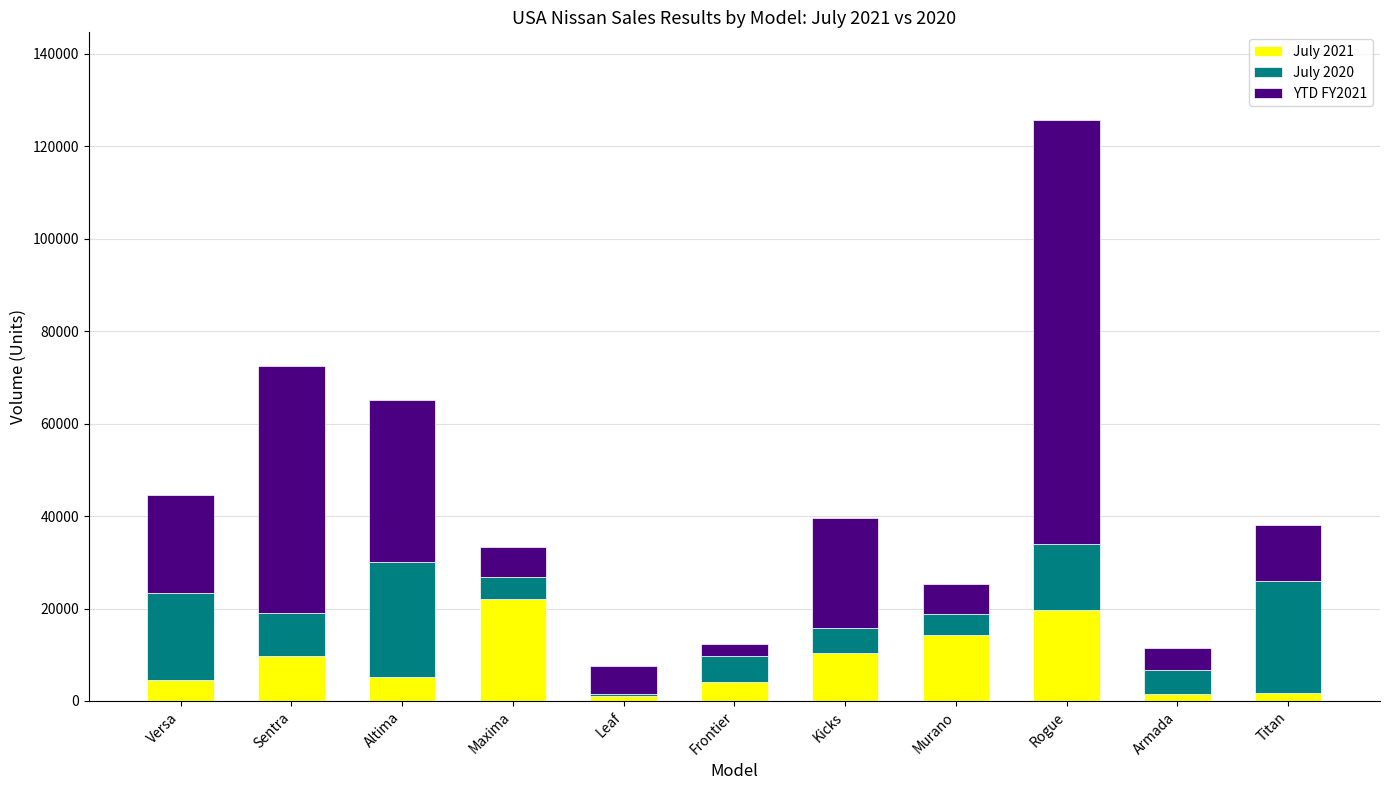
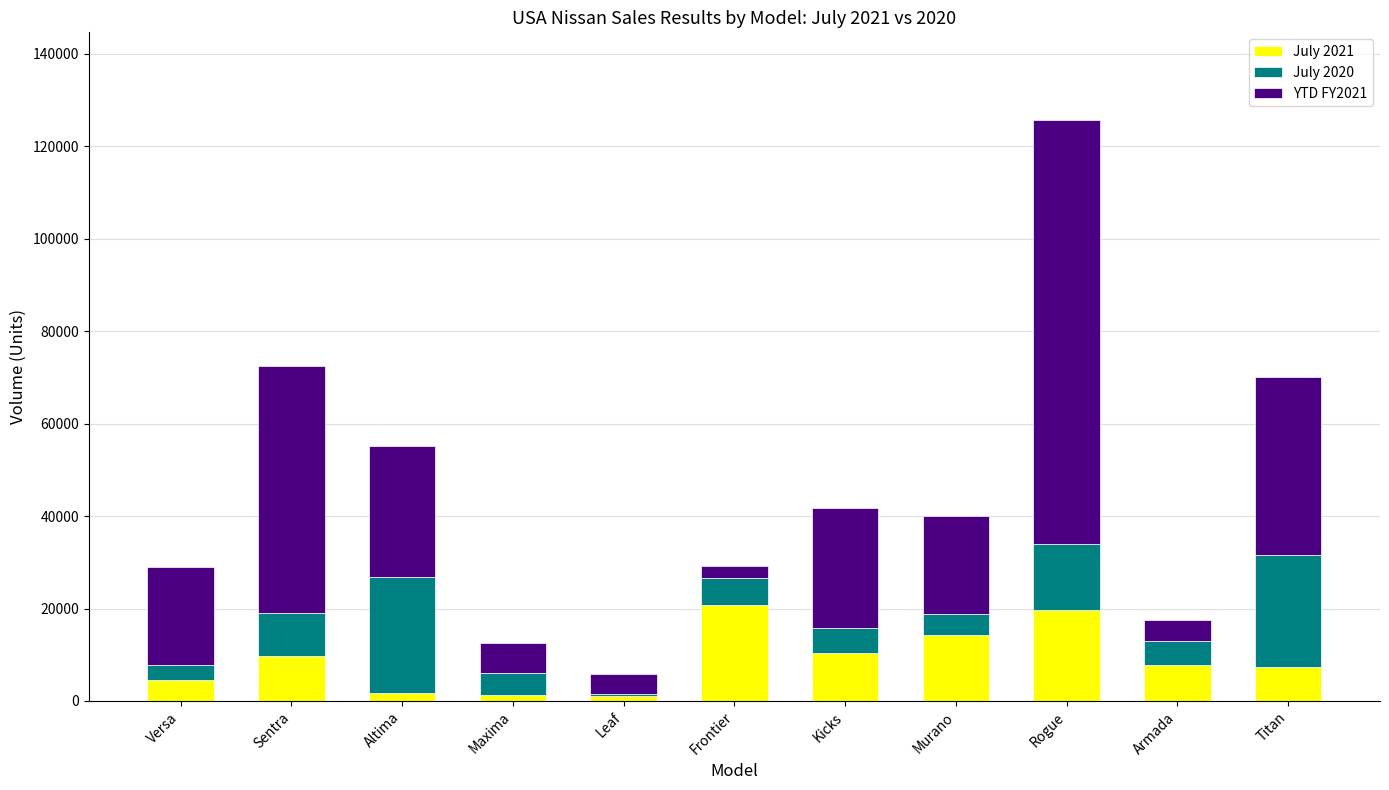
July 2020, Versa: 19000 -> 3000
July 2021, Altima: 5000 -> 2000
YTD FY2021, Altima: 35000 -> 28000
July 2021, Maxima: 22000 -> 1000
YTD FY2021, Leaf: 6000 -> 4000
July 2021, Frontier: 4000 -> 21000
YTD FY2021, Kicks: 24000 -> 26000
YTD FY2021, Murano: 7000 -> 21000
July 2021, Armada: 2000 -> 8000
July 2021, Titan: 2000 -> 7000
YTD FY2021, Titan: 12000 -> 39000
